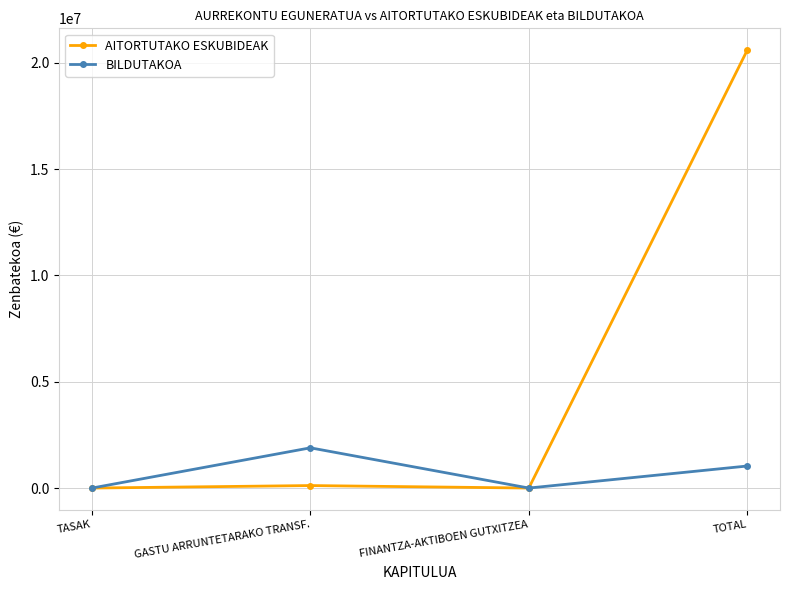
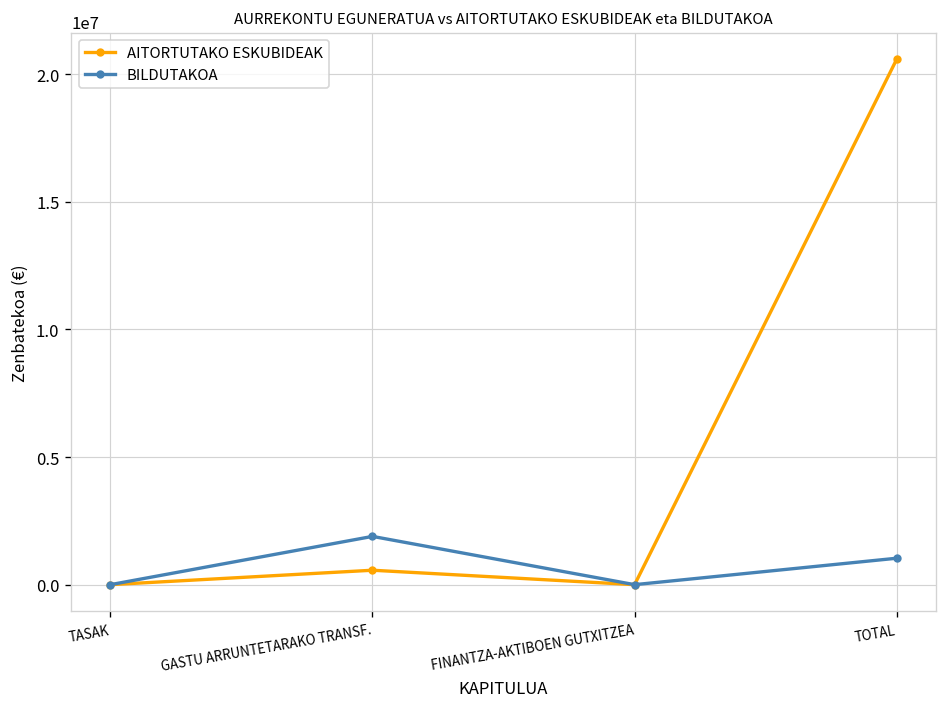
AITORTUTAKO ESKUBIDEAK, GASTU ARRUNTETARAKO TRANSF.: 100000 -> 600000
